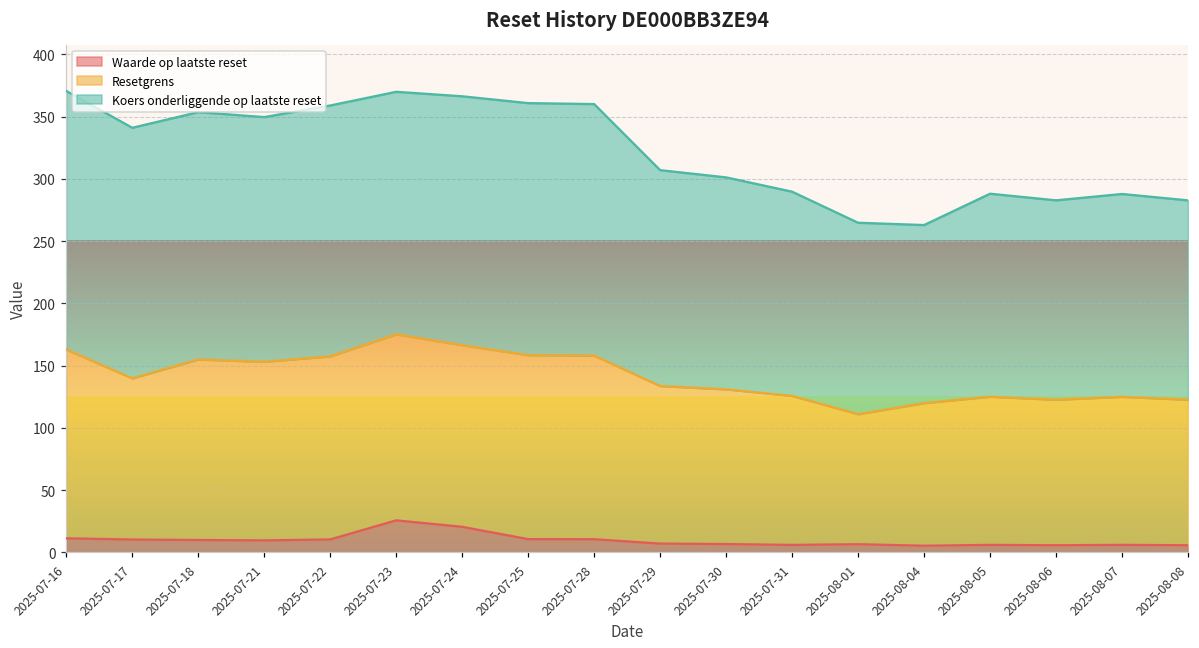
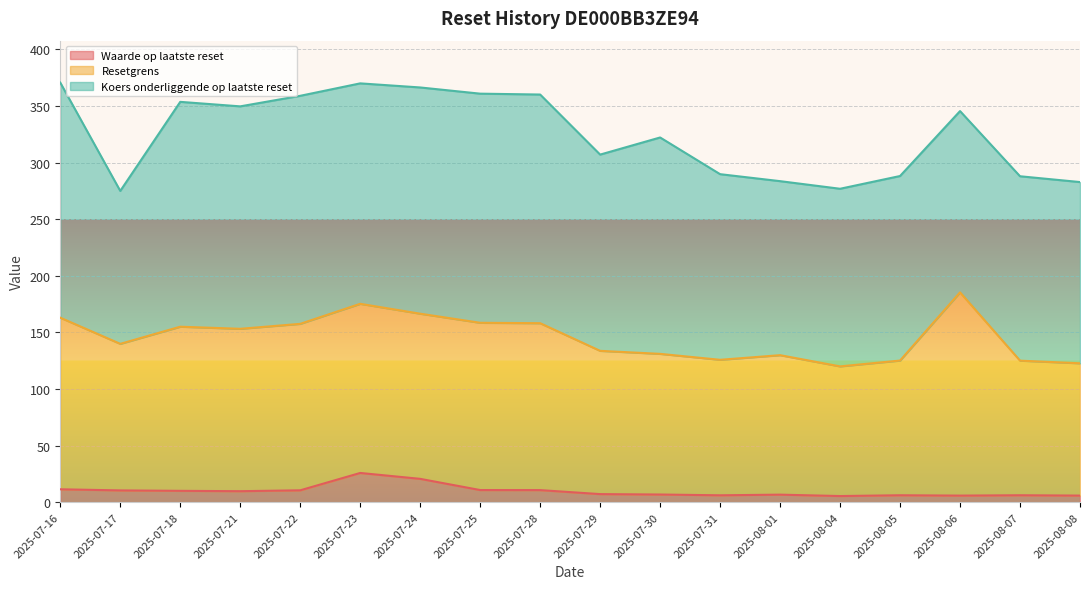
Koers onderliggende op laatste reset, 2025-07-17: 201 -> 135
Koers onderliggende op laatste reset, 2025-07-30: 170 -> 191
Resetgrens, 2025-08-01: 104 -> 123
Koers onderliggende op laatste reset, 2025-08-04: 143 -> 157
Resetgrens, 2025-08-06: 117 -> 180
